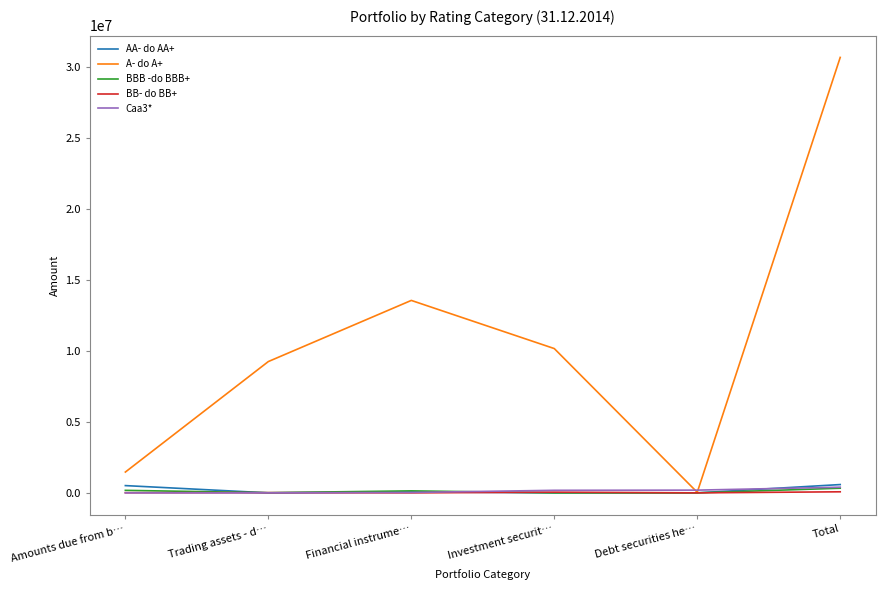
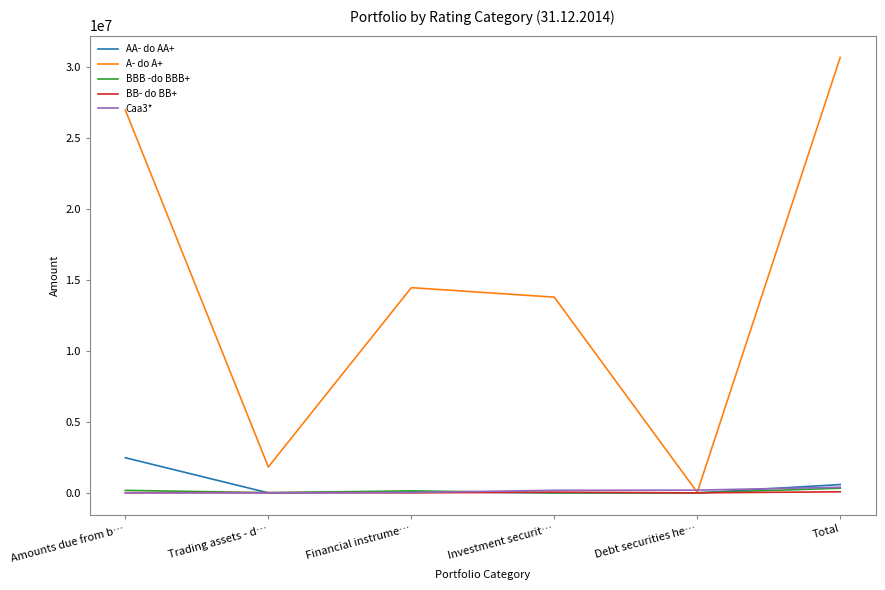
AA- do AA+, Amounts due from b…: 500000 -> 2500000
A- do A+, Amounts due from b…: 1500000 -> 27000000
A- do A+, Trading assets - d…: 9300000 -> 1800000
A- do A+, Financial instrume…: 13600000 -> 14500000
A- do A+, Investment securit…: 10200000 -> 13800000
